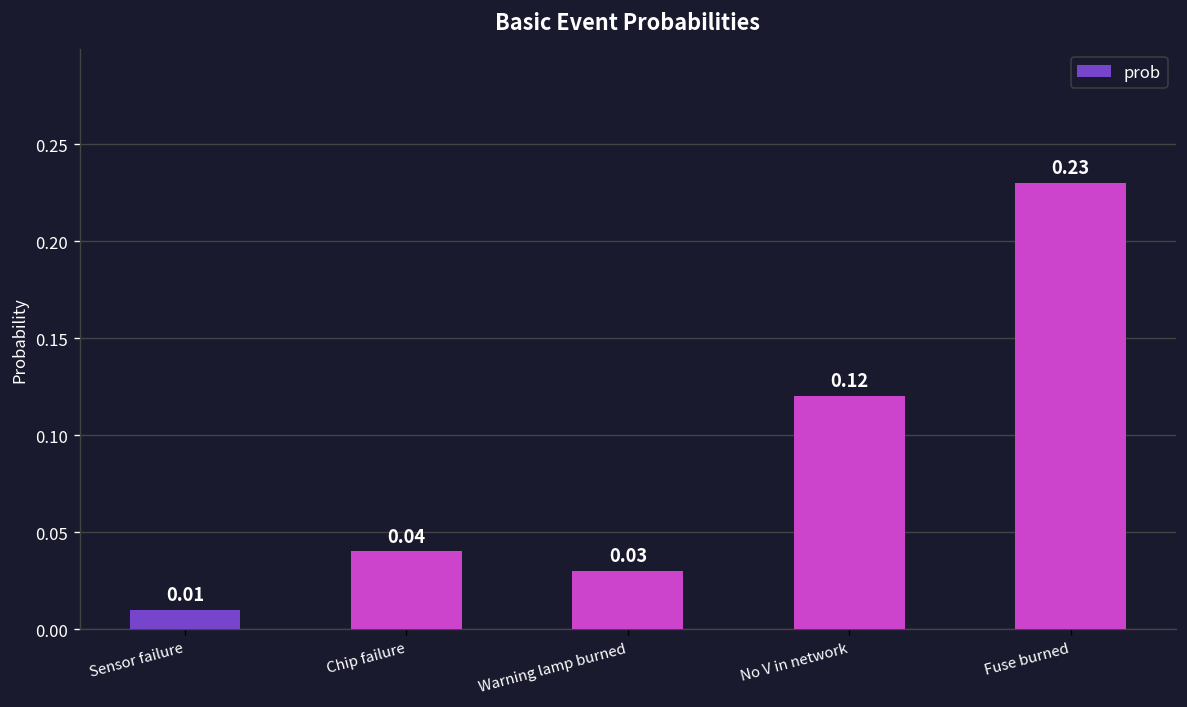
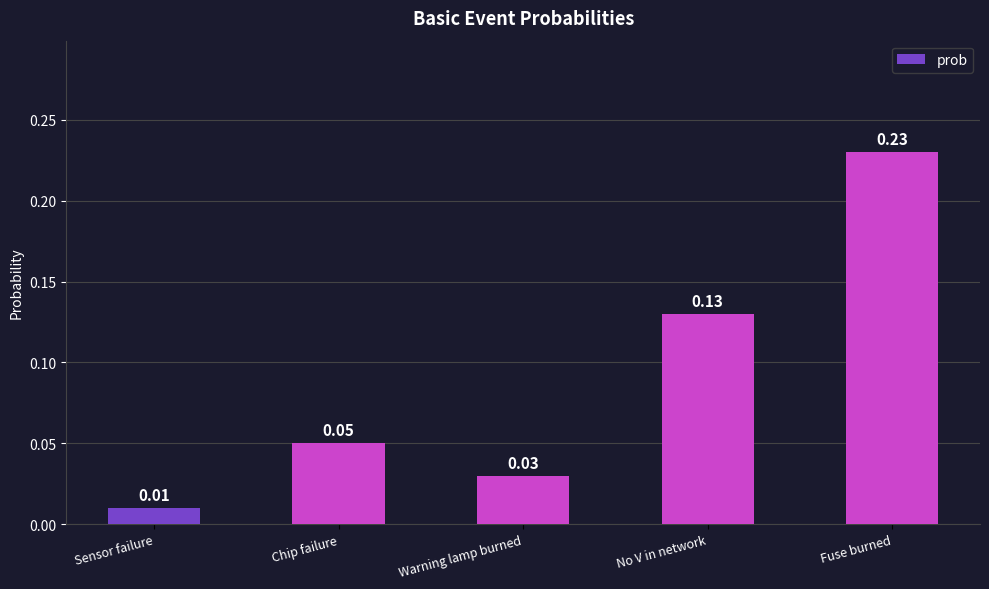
Chip failure: 0.04 -> 0.05
No V in network: 0.12 -> 0.13
